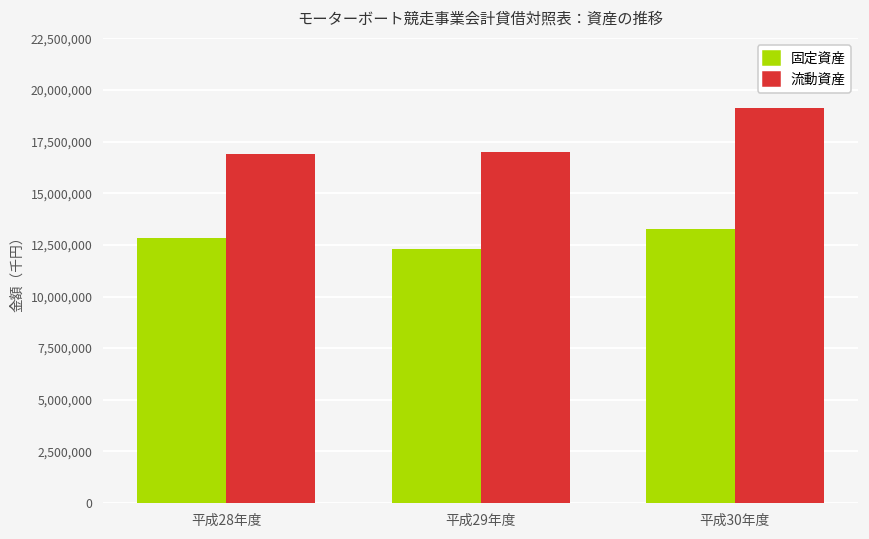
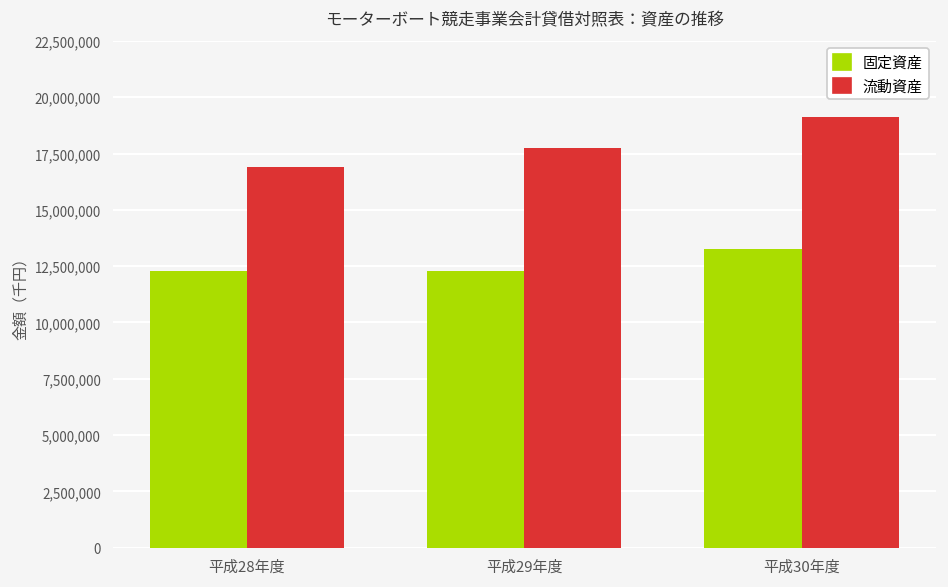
固定資産, 平成28年度: 12,800,000 -> 12,300,000
流動資産, 平成29年度: 17,000,000 -> 17,800,000
